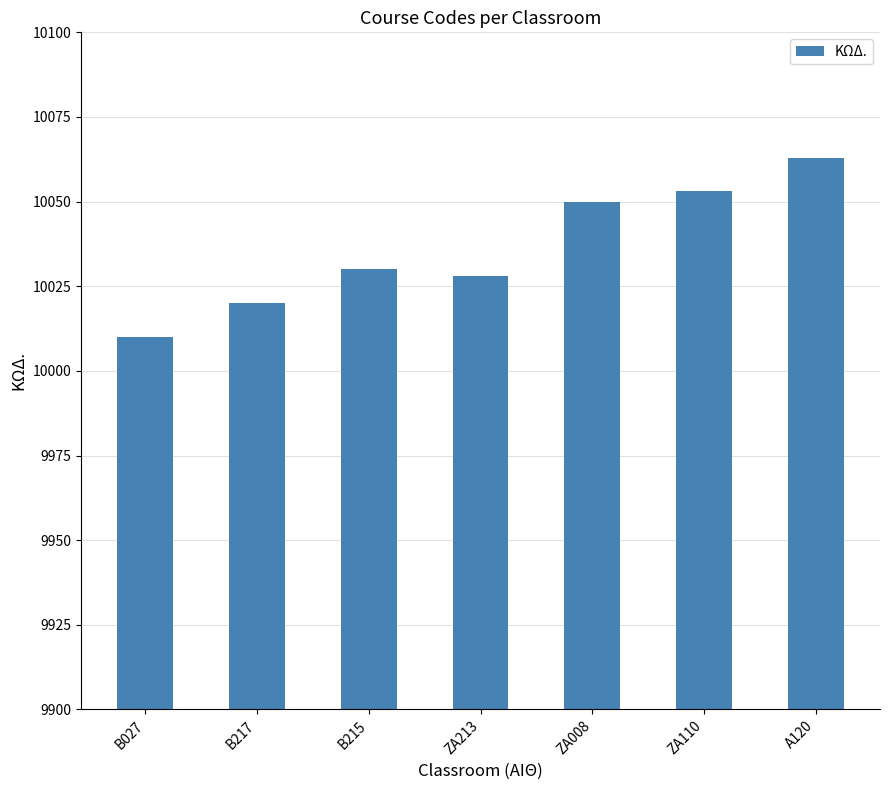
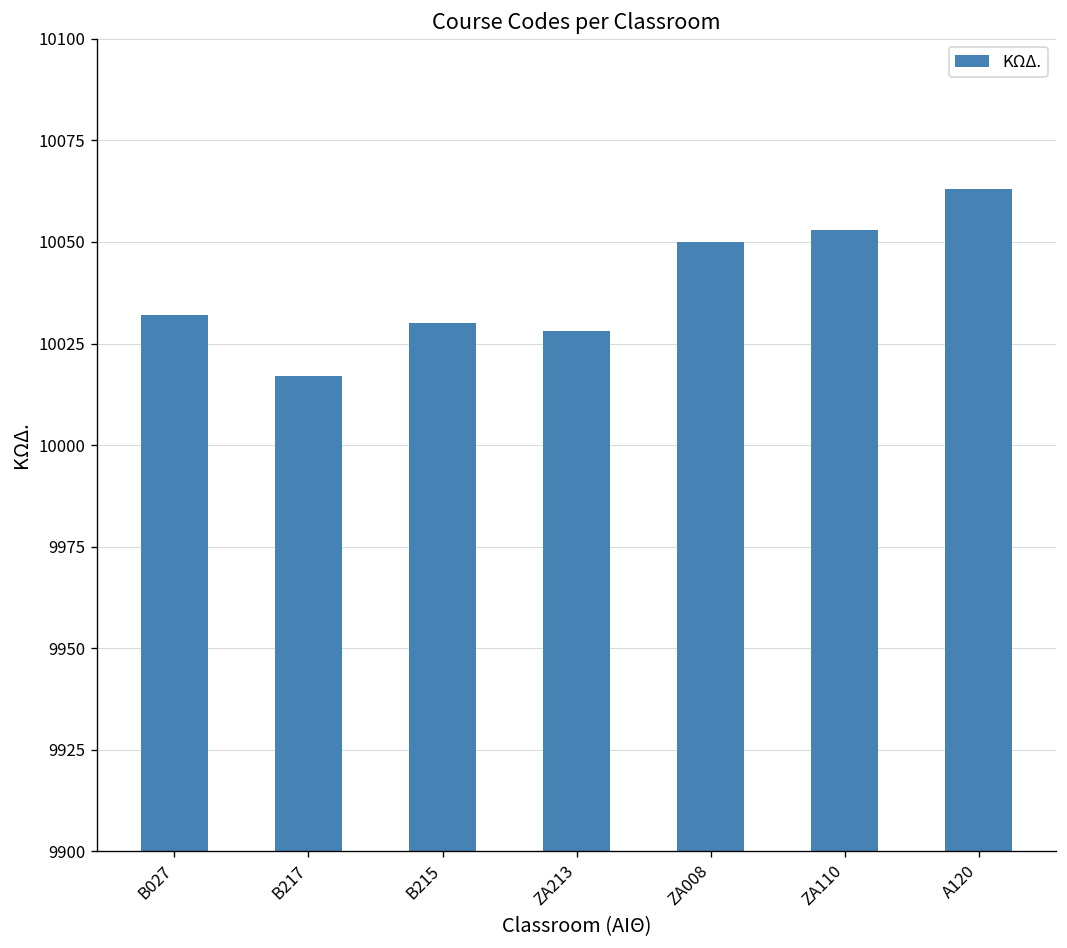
Β027: 10010 -> 10032
Β217: 10020 -> 10017
